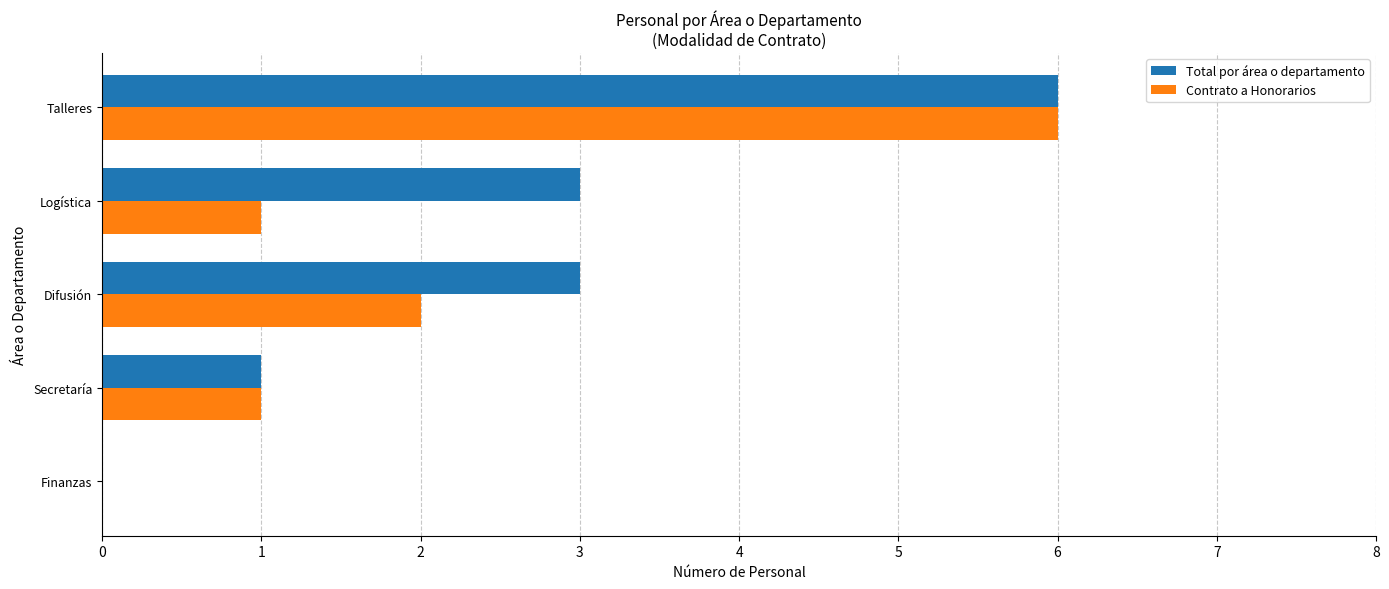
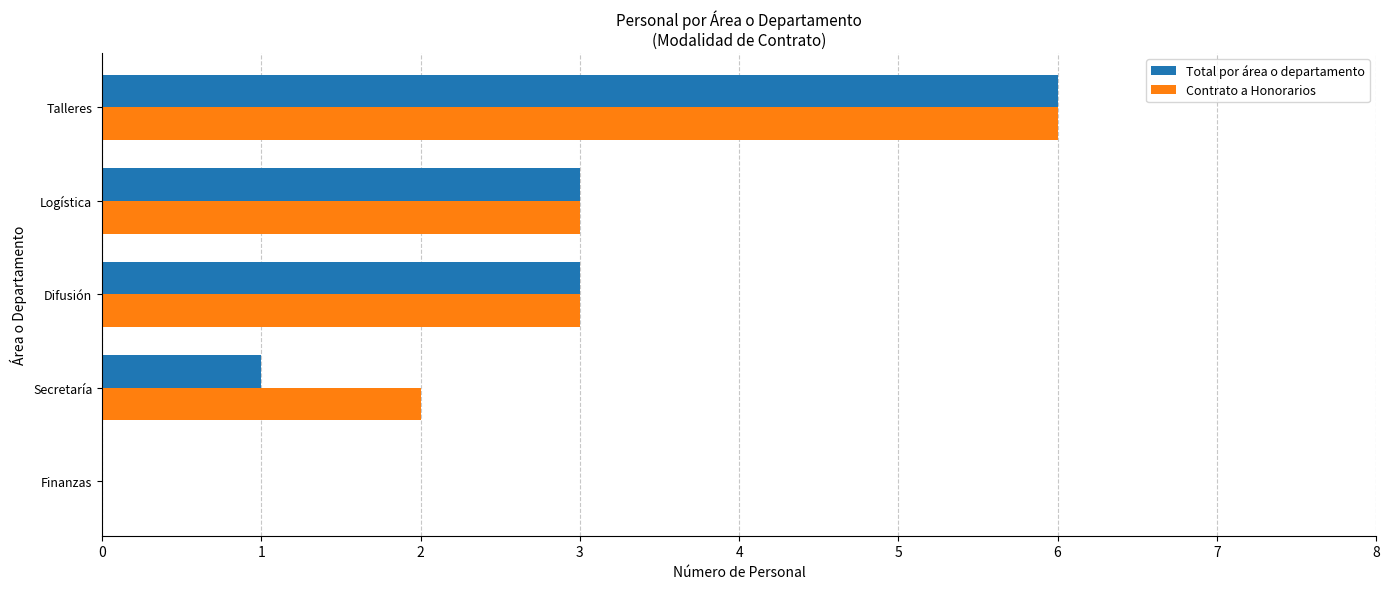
Contrato a Honorarios, Logística: 1 -> 3
Contrato a Honorarios, Difusión: 2 -> 3
Contrato a Honorarios, Secretaría: 1 -> 2
